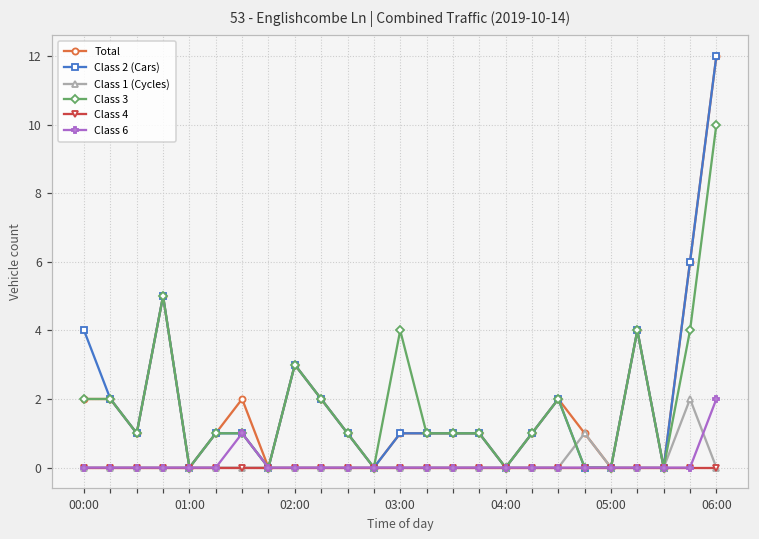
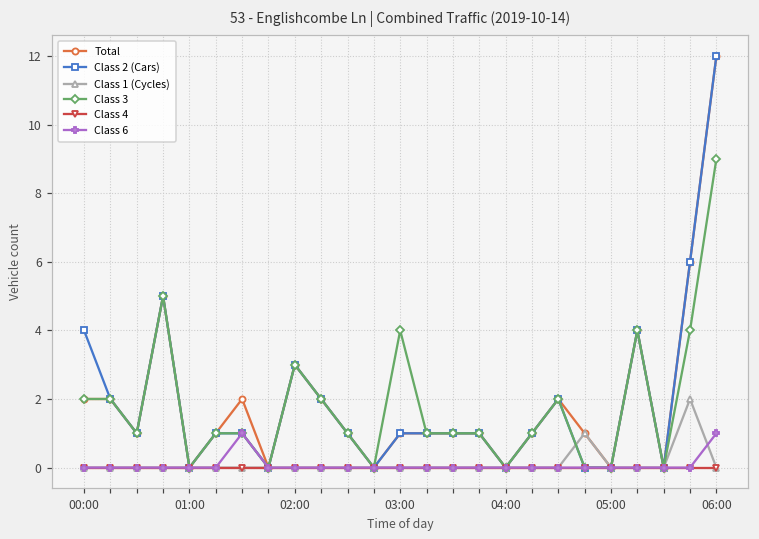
Class 3, 06:00: 10 -> 9
Class 6, 06:00: 2 -> 1
